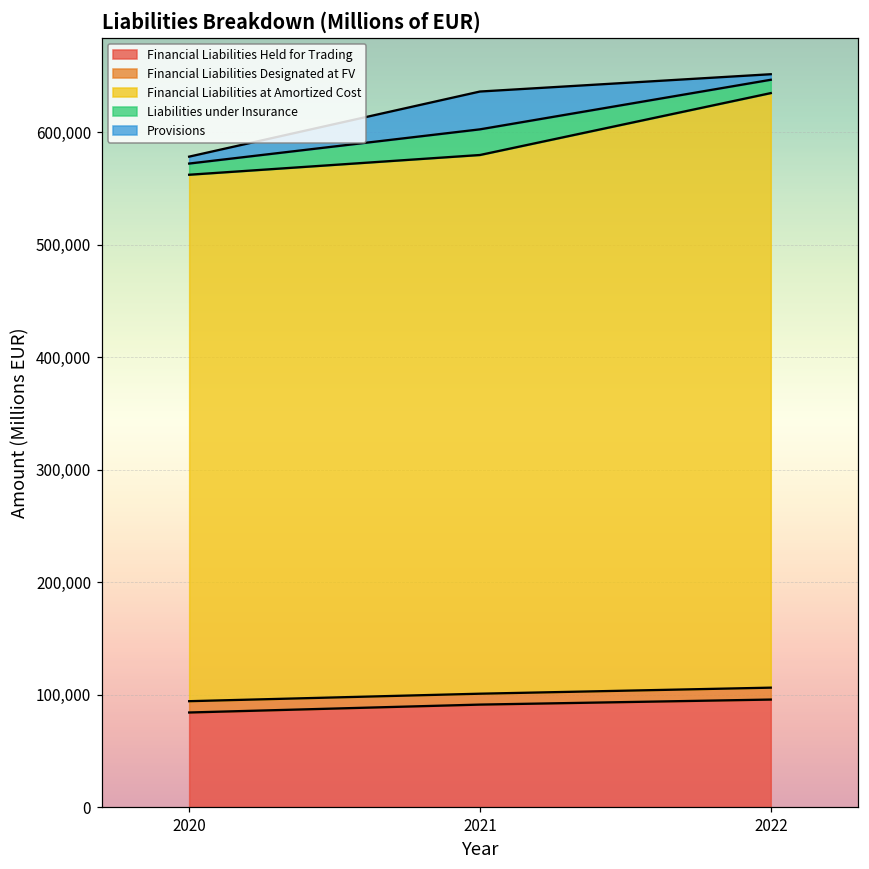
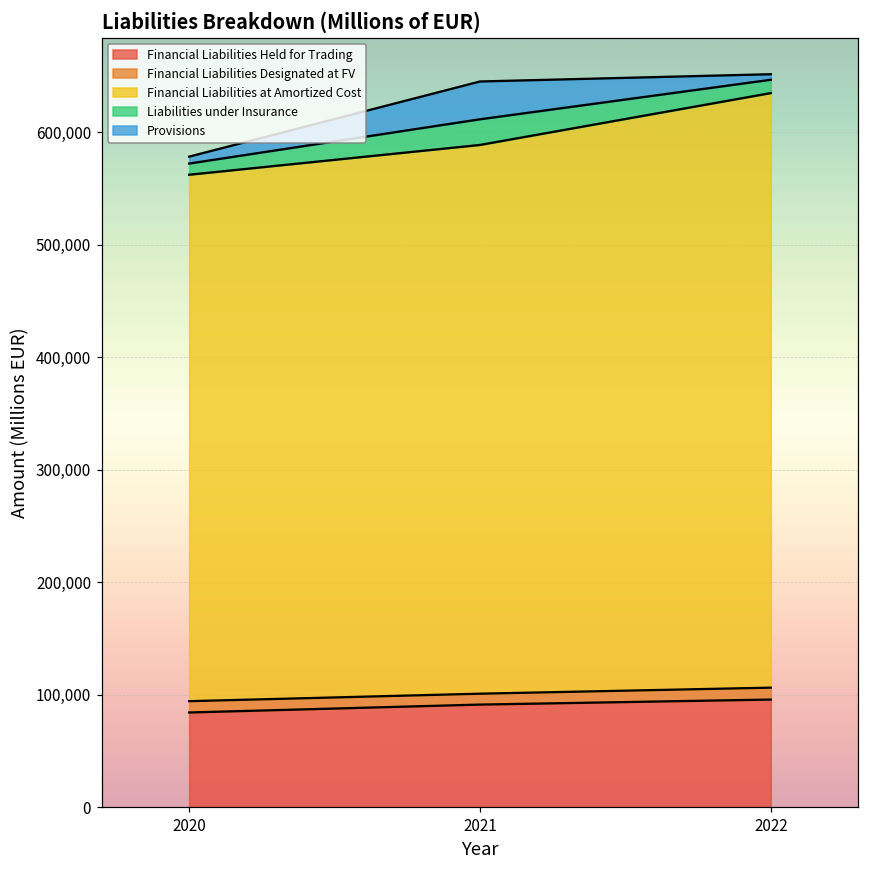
Financial Liabilities at Amortized Cost, 2021: 479,000 -> 488,000
